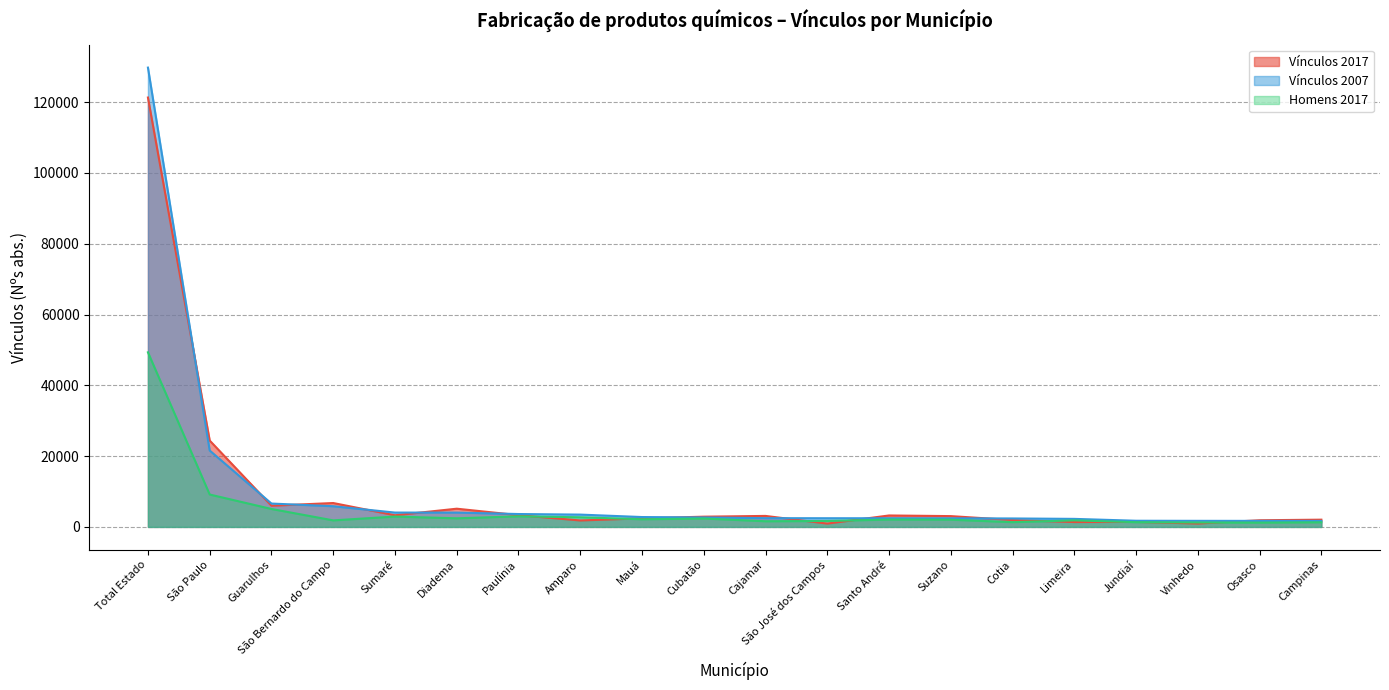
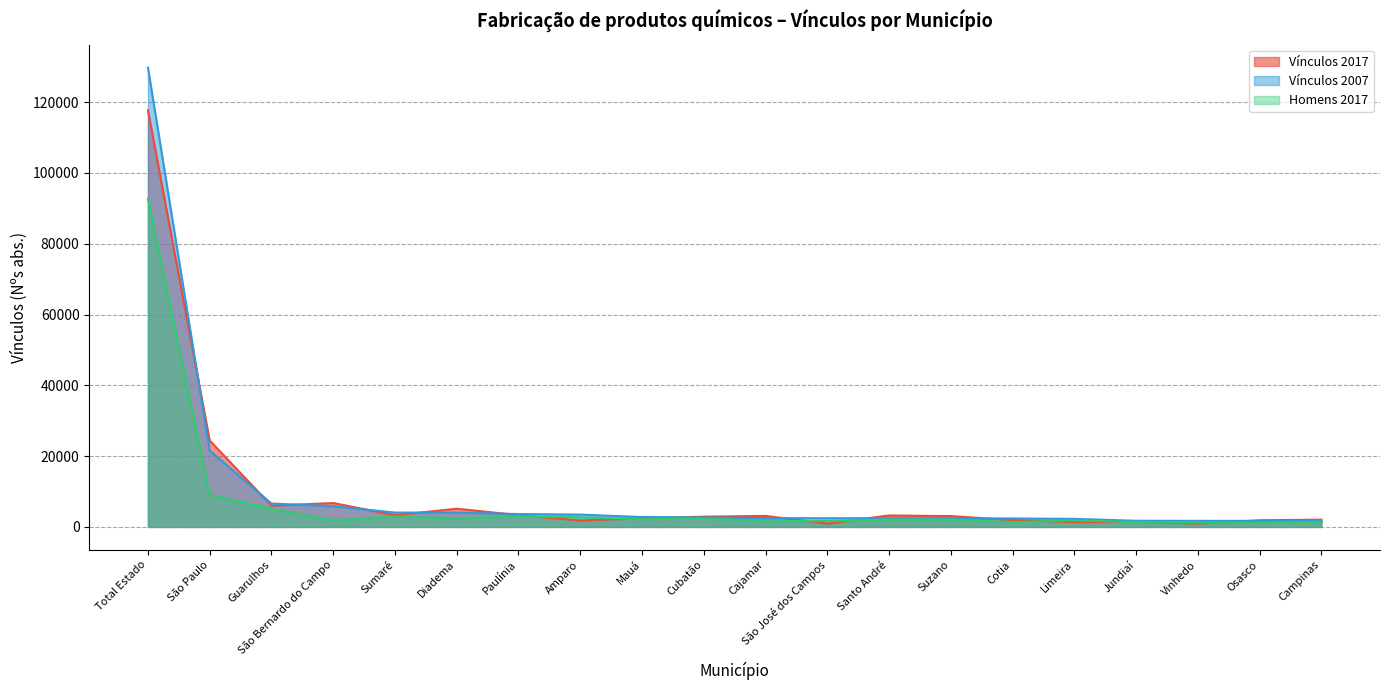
Vínculos 2017, Total Estado: 121000 -> 118000
Homens 2017, Total Estado: 49000 -> 93000
